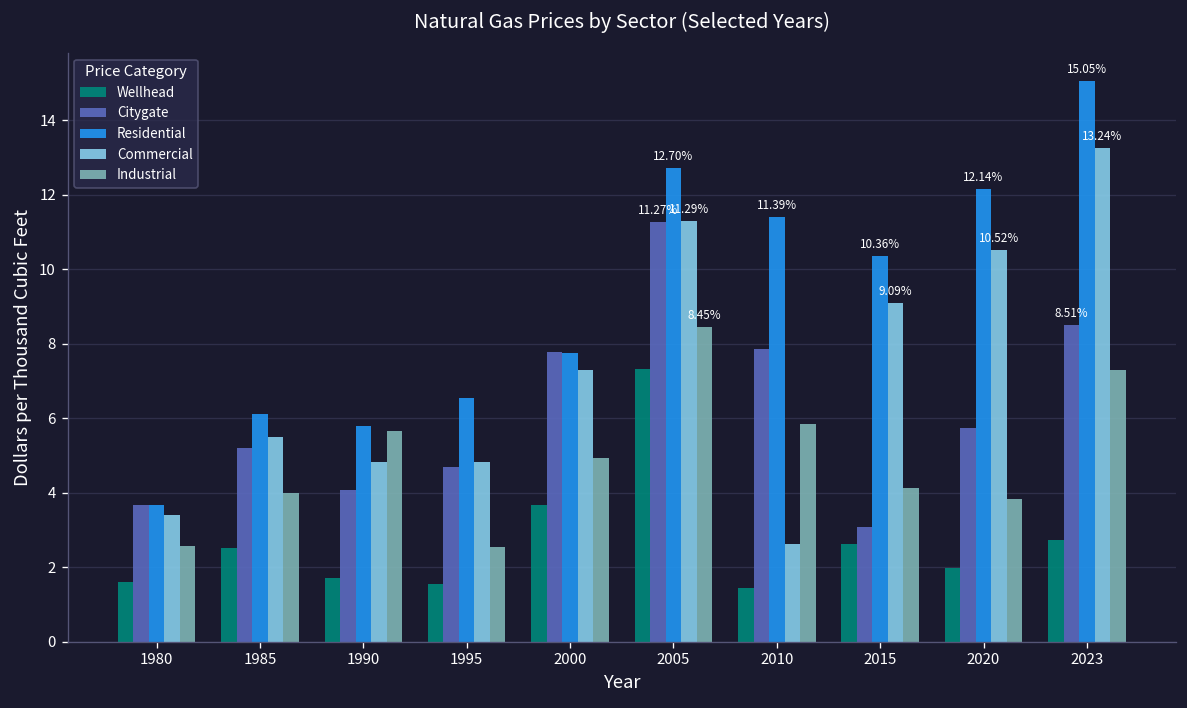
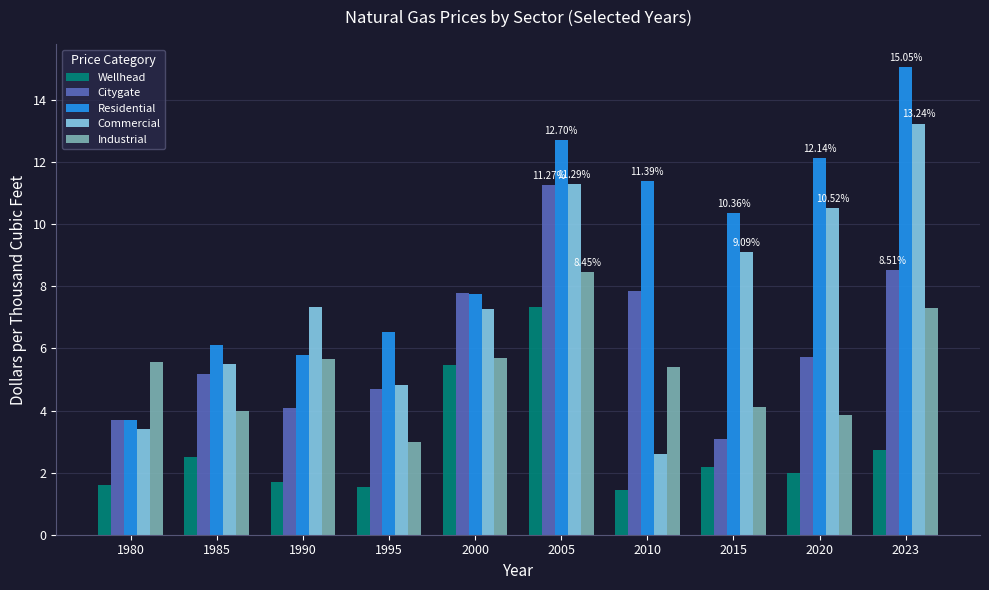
Industrial, 1980: 2.6 -> 5.6
Commercial, 1990: 4.8 -> 7.4
Industrial, 1995: 2.5 -> 3.0
Wellhead, 2000: 3.7 -> 5.5
Industrial, 2000: 4.9 -> 5.7
Industrial, 2010: 5.8 -> 5.4
Wellhead, 2015: 2.6 -> 2.2
